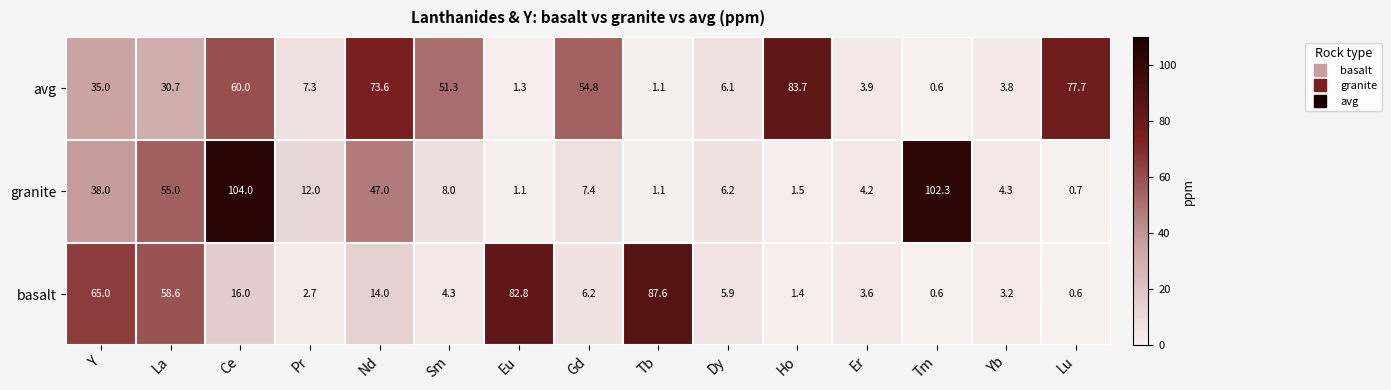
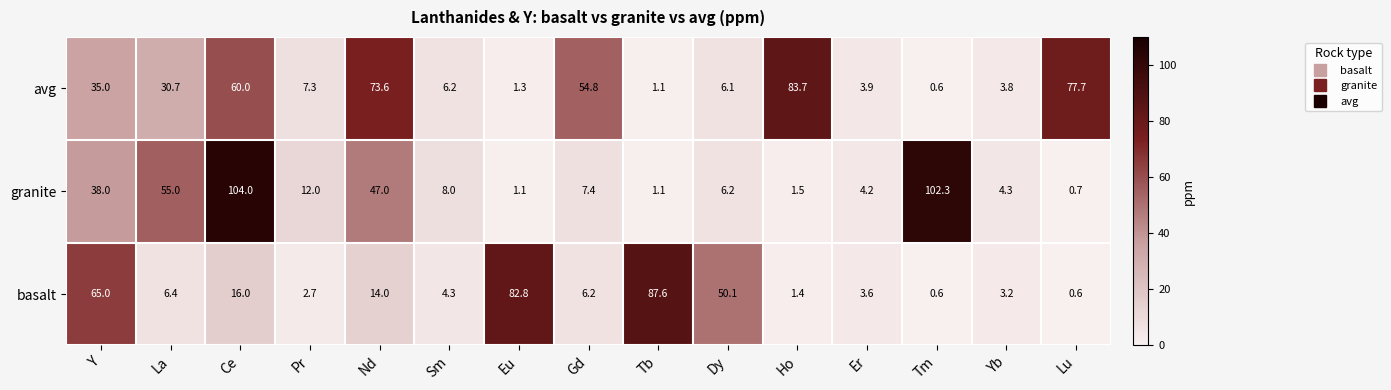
avg, Sm: 51.3 -> 6.2
basalt, La: 58.6 -> 6.4
basalt, Dy: 5.9 -> 50.1
